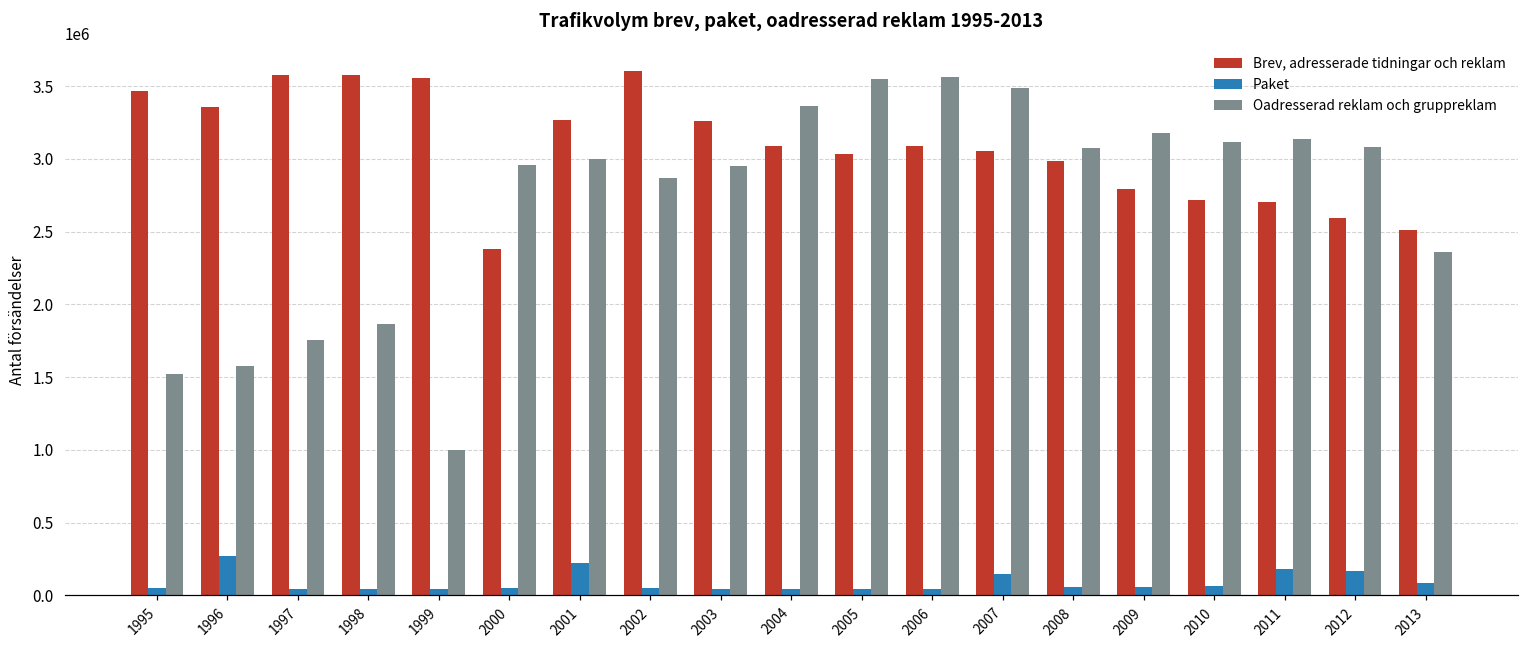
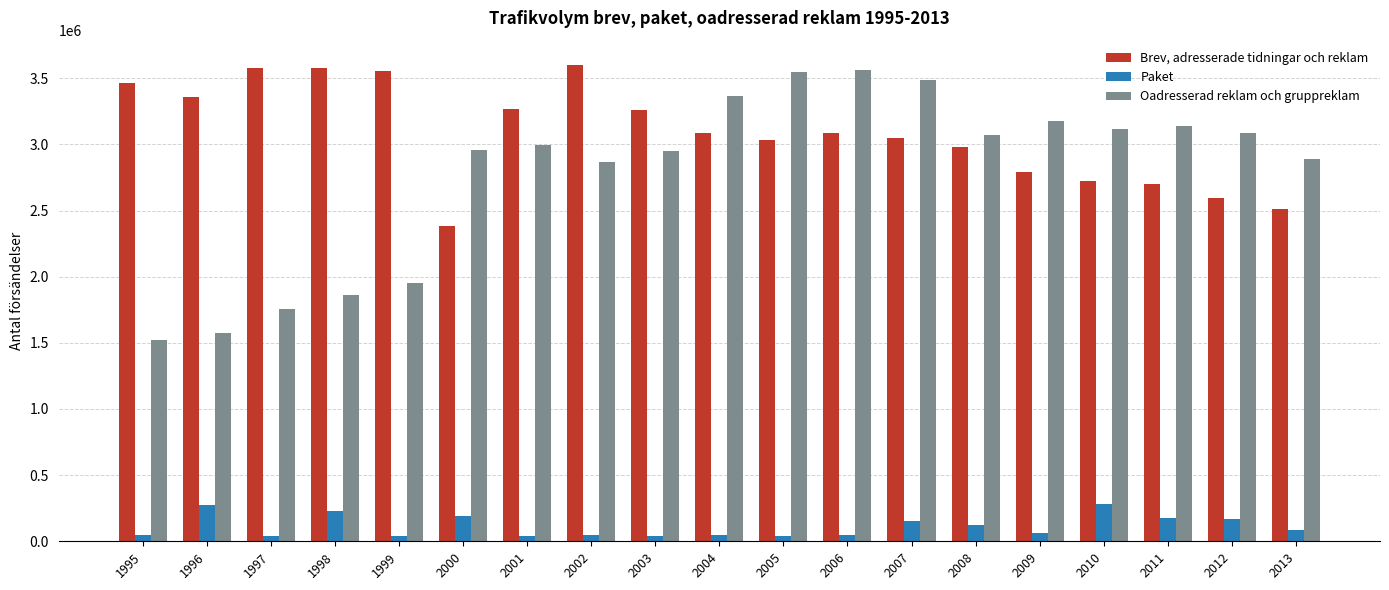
Paket, 1998: 40000 -> 230000
Oadresserad reklam och gruppreklam, 1999: 1000000 -> 1950000
Paket, 2000: 50000 -> 190000
Paket, 2001: 220000 -> 40000
Paket, 2008: 60000 -> 120000
Paket, 2010: 70000 -> 280000
Oadresserad reklam och gruppreklam, 2013: 2360000 -> 2890000
